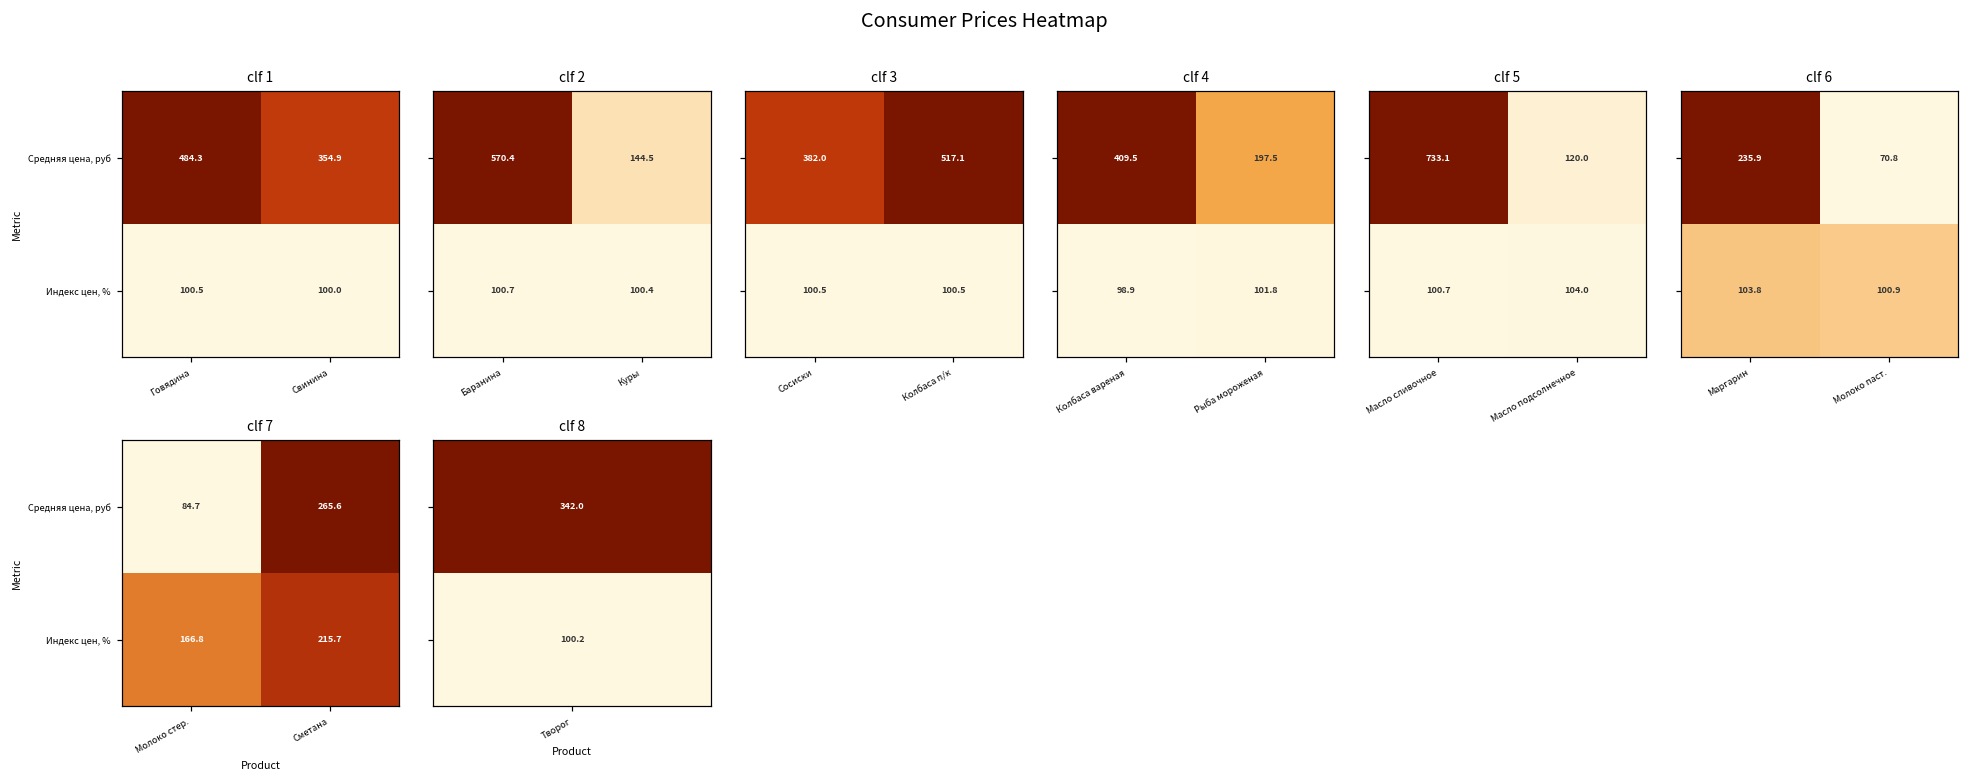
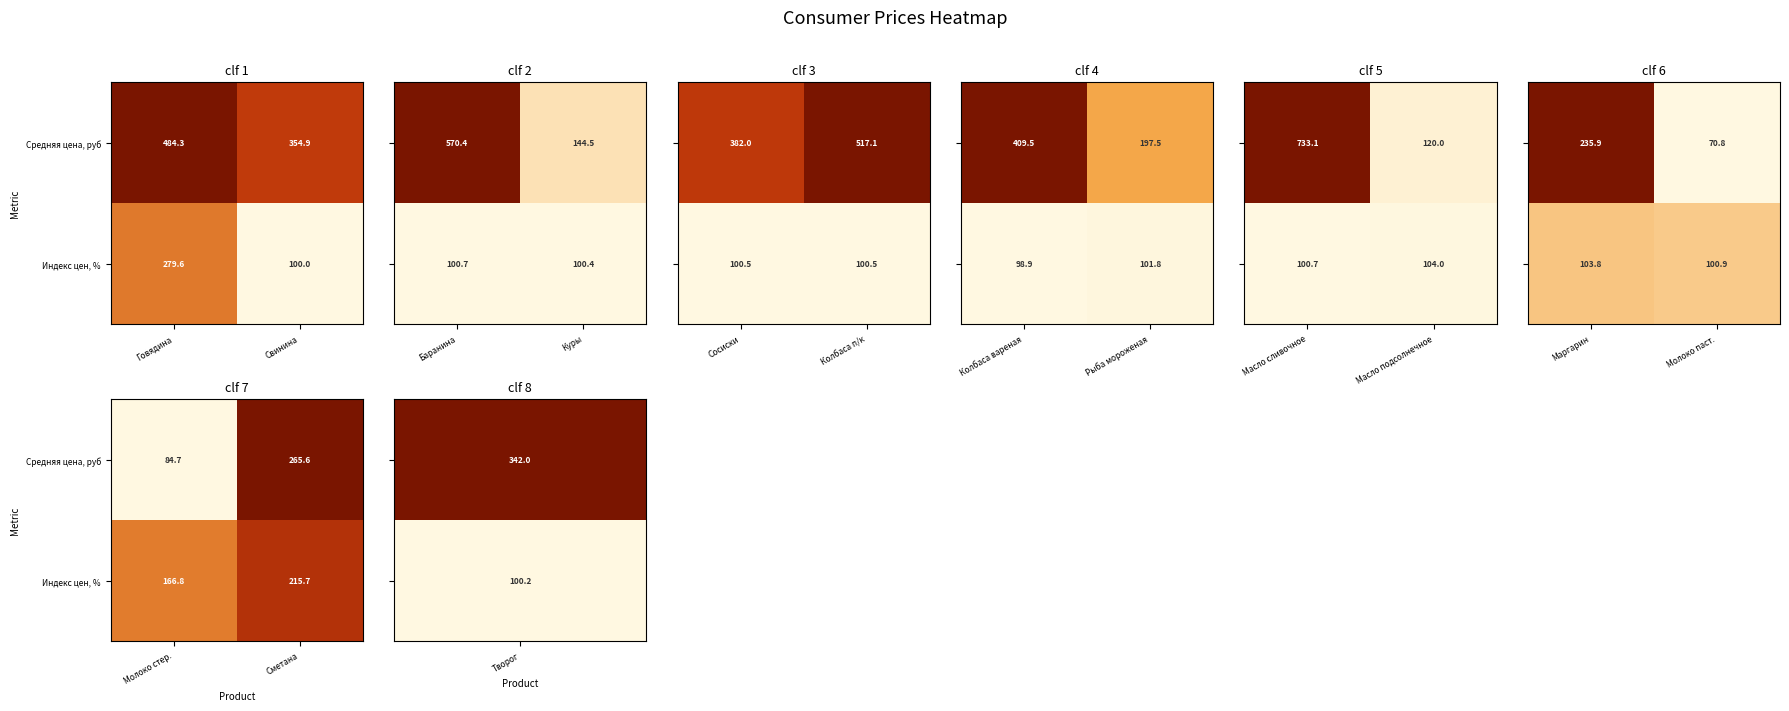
clf 1, Индекс цен, %, Говядина: 100.5 -> 279.6
